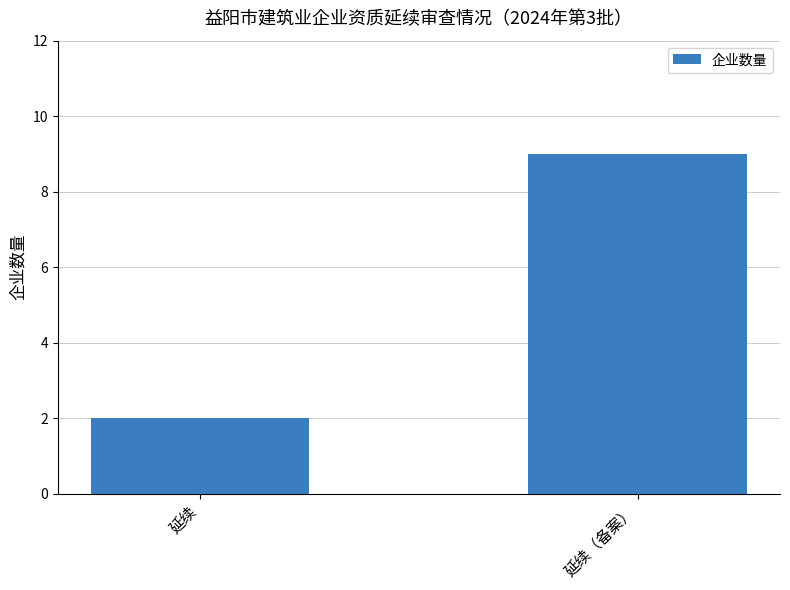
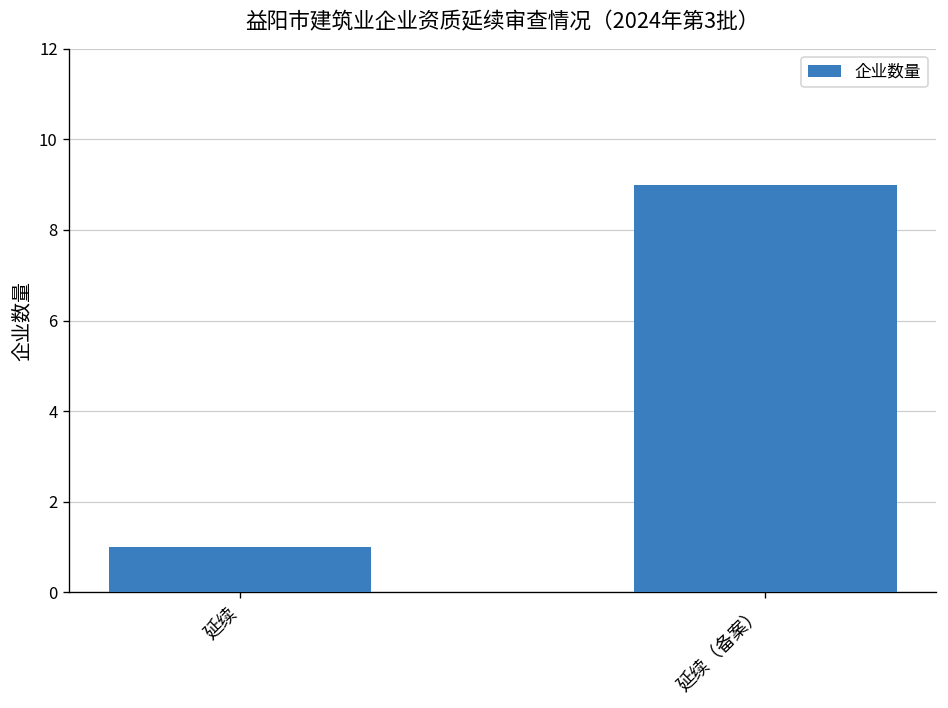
延续: 2 -> 1
